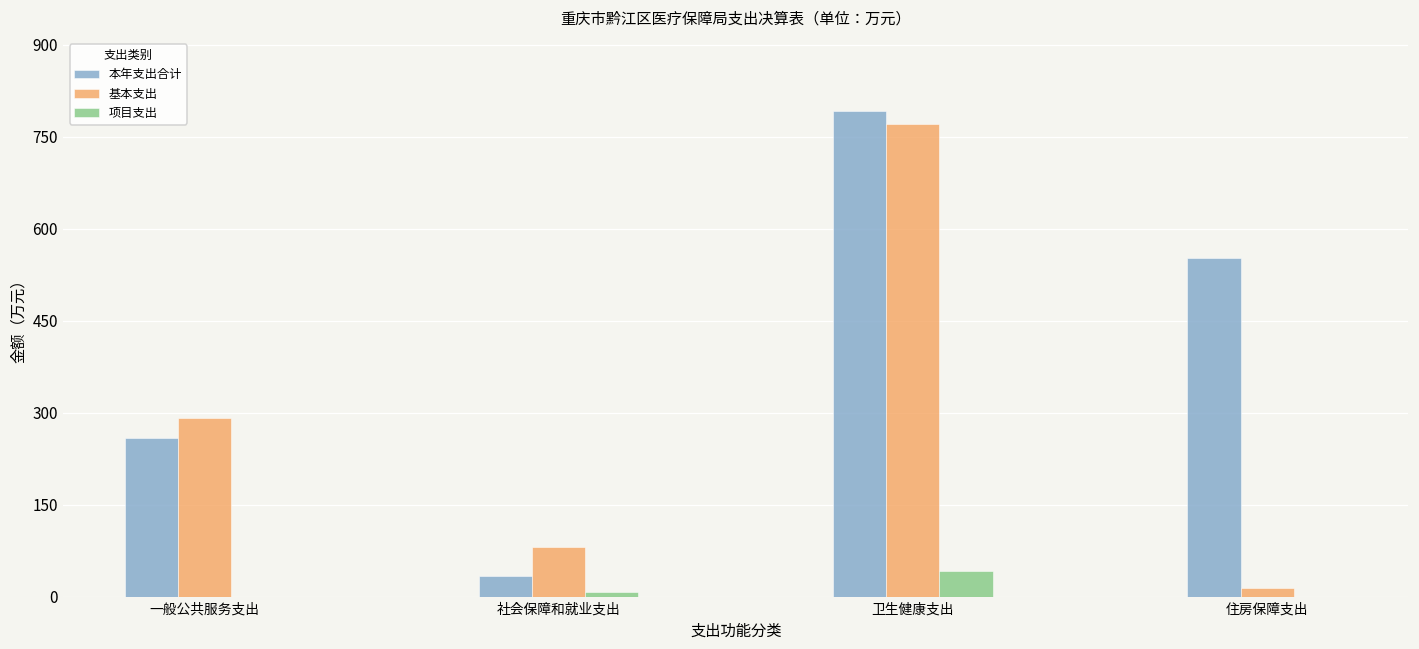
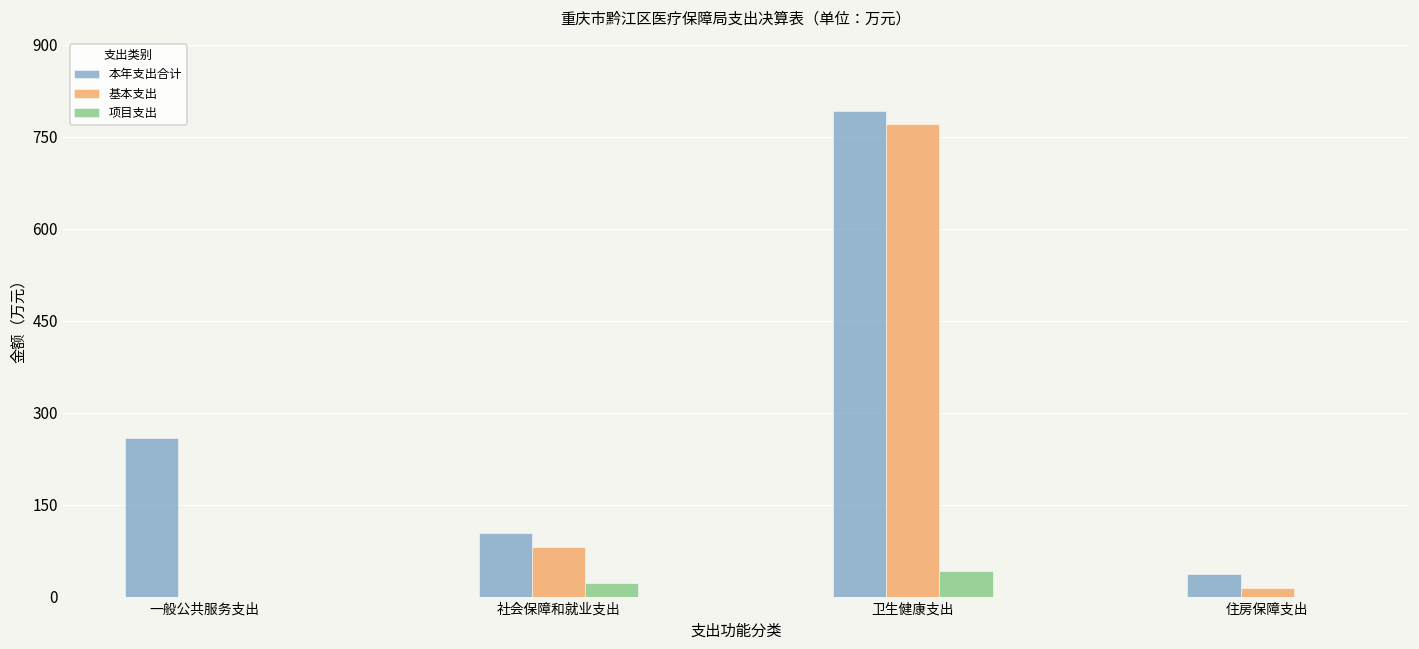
基本支出, 一般公共服务支出: 290 -> 0
本年支出合计, 社会保障和就业支出: 30 -> 100
项目支出, 社会保障和就业支出: 10 -> 20
本年支出合计, 住房保障支出: 550 -> 40
